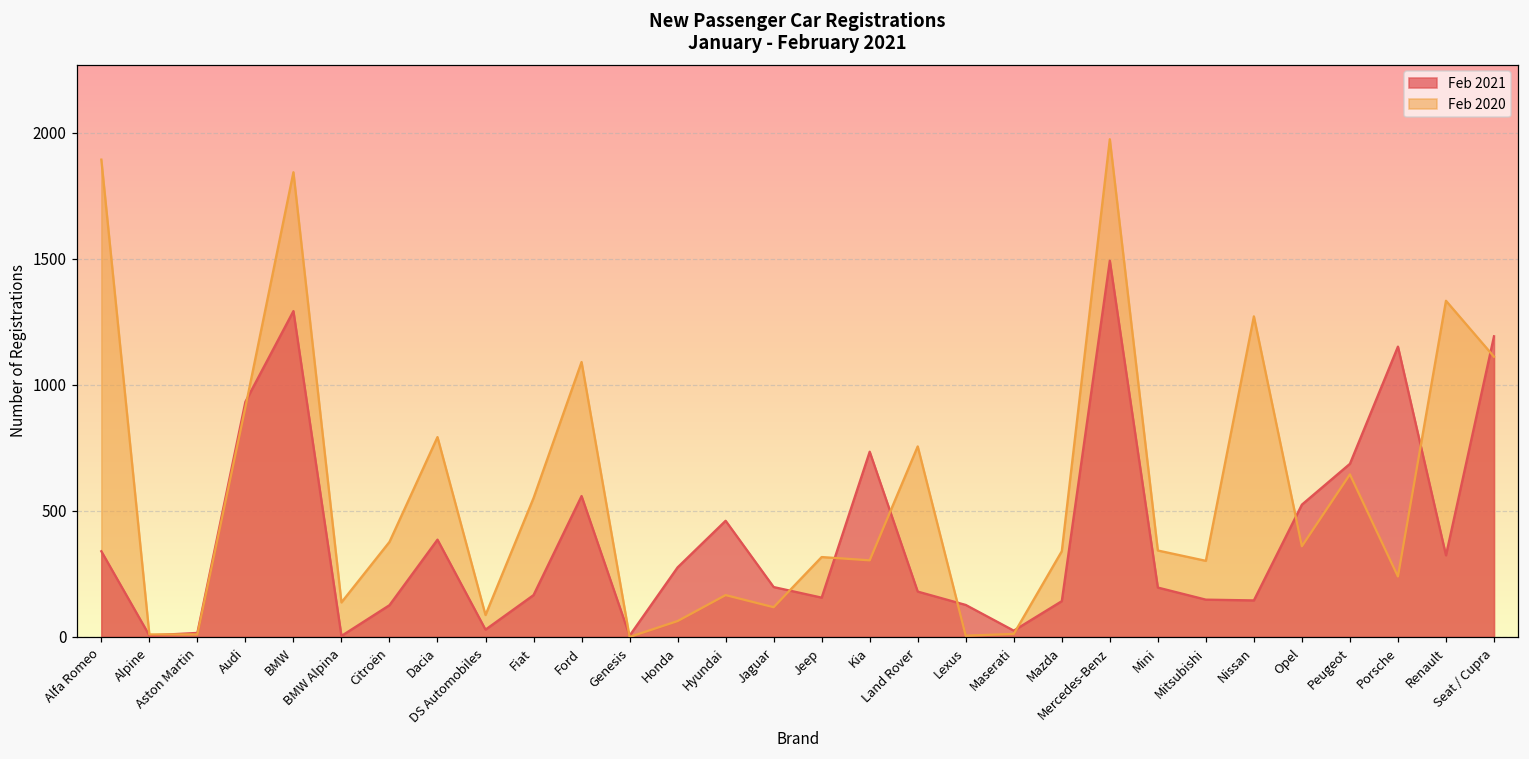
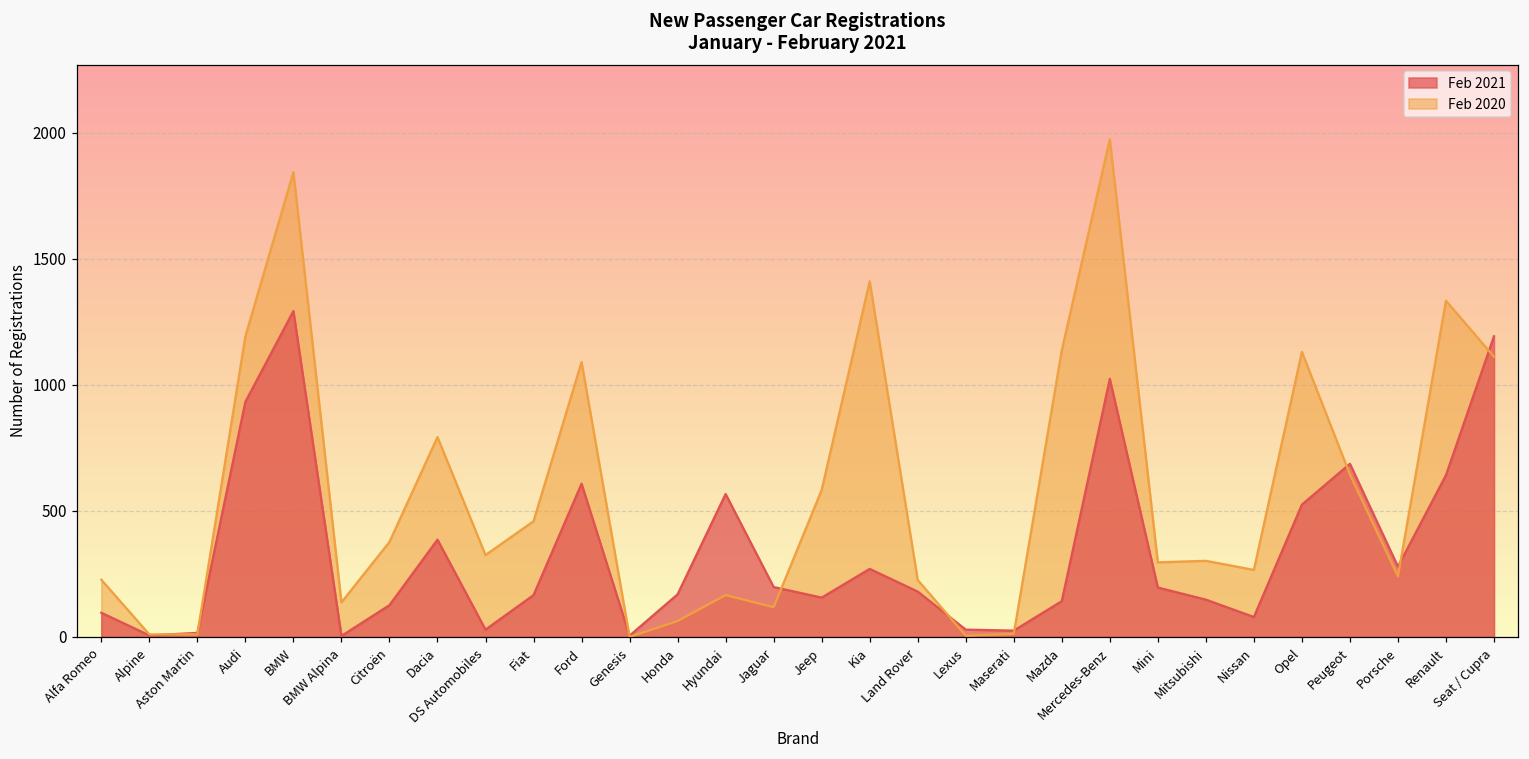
Feb 2021, Alfa Romeo: 340 -> 100
Feb 2020, Alfa Romeo: 1890 -> 230
Feb 2020, Audi: 910 -> 1190
Feb 2020, DS Automobiles: 90 -> 330
Feb 2020, Fiat: 550 -> 460
Feb 2021, Ford: 560 -> 610
Feb 2021, Honda: 280 -> 170
Feb 2021, Hyundai: 460 -> 570
Feb 2020, Jeep: 320 -> 580
Feb 2021, Kia: 740 -> 270
Feb 2020, Kia: 300 -> 1410
Feb 2020, Land Rover: 760 -> 230
Feb 2021, Lexus: 130 -> 30
Feb 2020, Mazda: 340 -> 1140
Feb 2021, Mercedes-Benz: 1490 -> 1020
Feb 2020, Mini: 340 -> 300
Feb 2021, Nissan: 150 -> 80
Feb 2020, Nissan: 1270 -> 270
Feb 2020, Opel: 360 -> 1130
Feb 2021, Porsche: 1150 -> 280
Feb 2021, Renault: 320 -> 640
